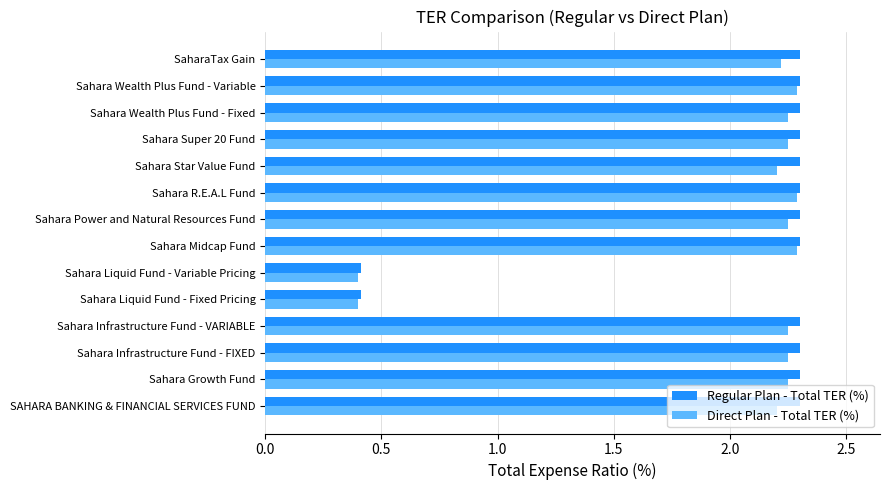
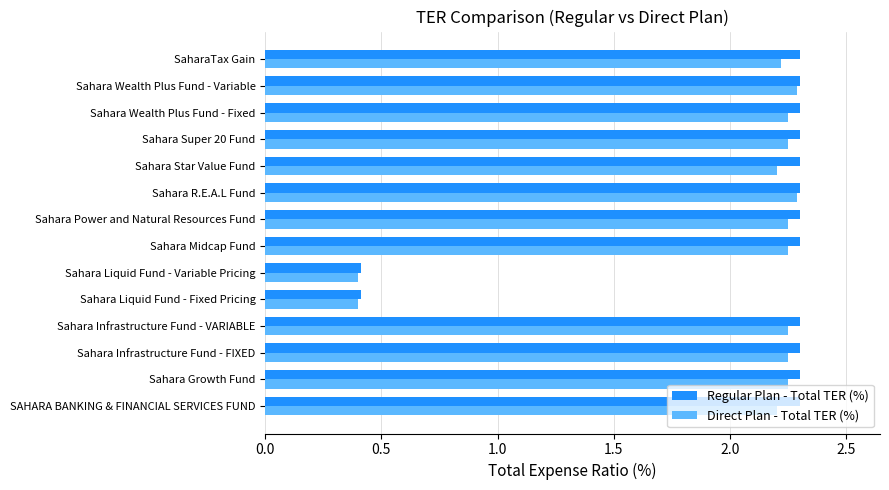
Direct Plan - Total TER (%), Sahara Midcap Fund: 2.29 -> 2.25
